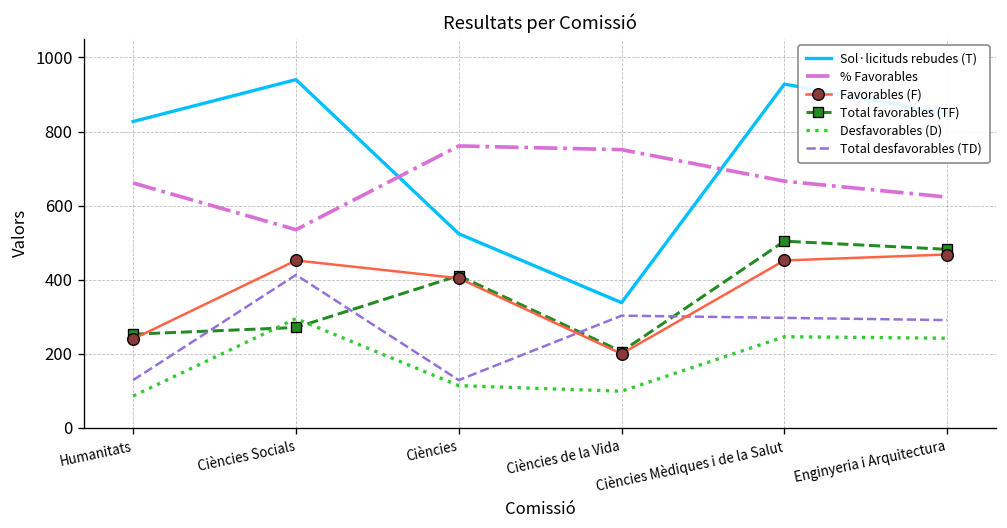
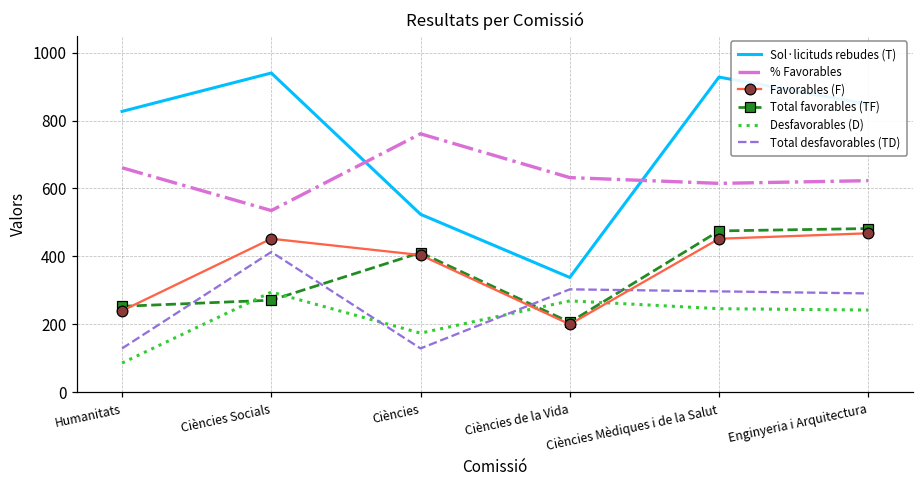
Desfavorables (D), Ciències: 110 -> 170
% Favorables, Ciències de la Vida: 750 -> 630
Desfavorables (D), Ciències de la Vida: 100 -> 270
% Favorables, Ciències Mèdiques i de la Salut: 670 -> 620
Total favorables (TF), Ciències Mèdiques i de la Salut: 500 -> 480
